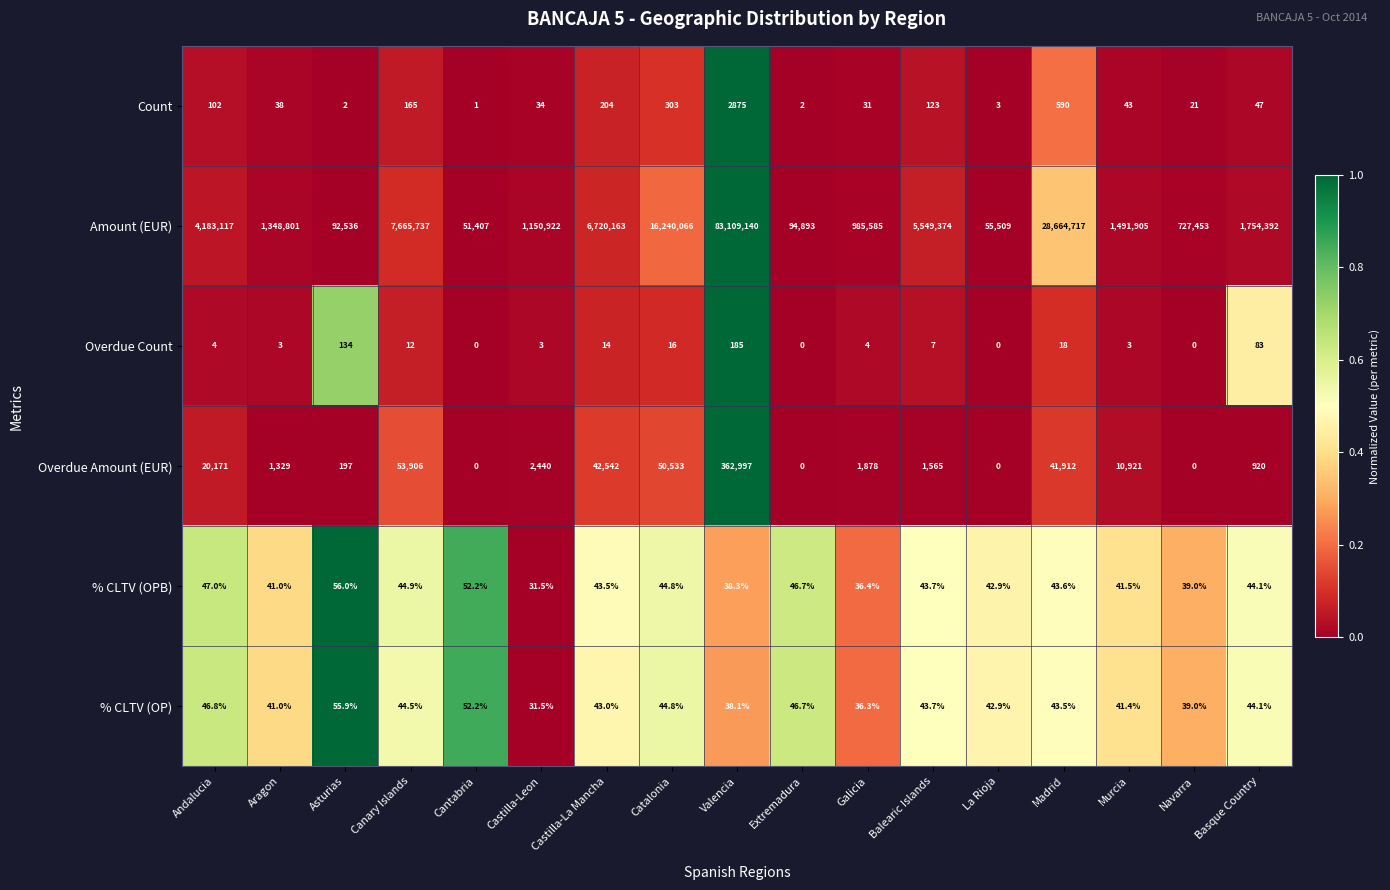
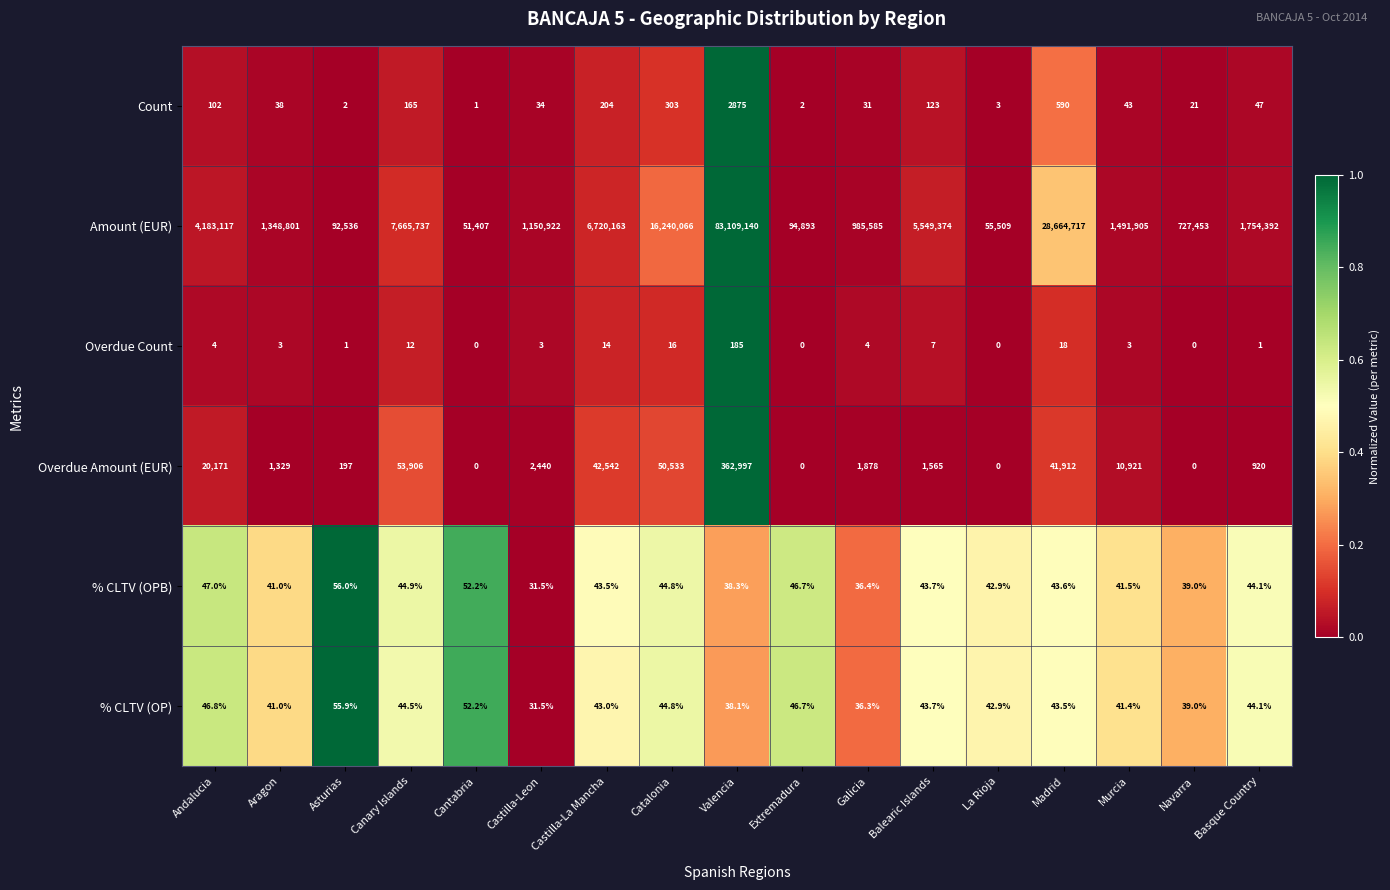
Overdue Count, Asturias: 134 -> 1
Overdue Count, Basque Country: 83 -> 1
